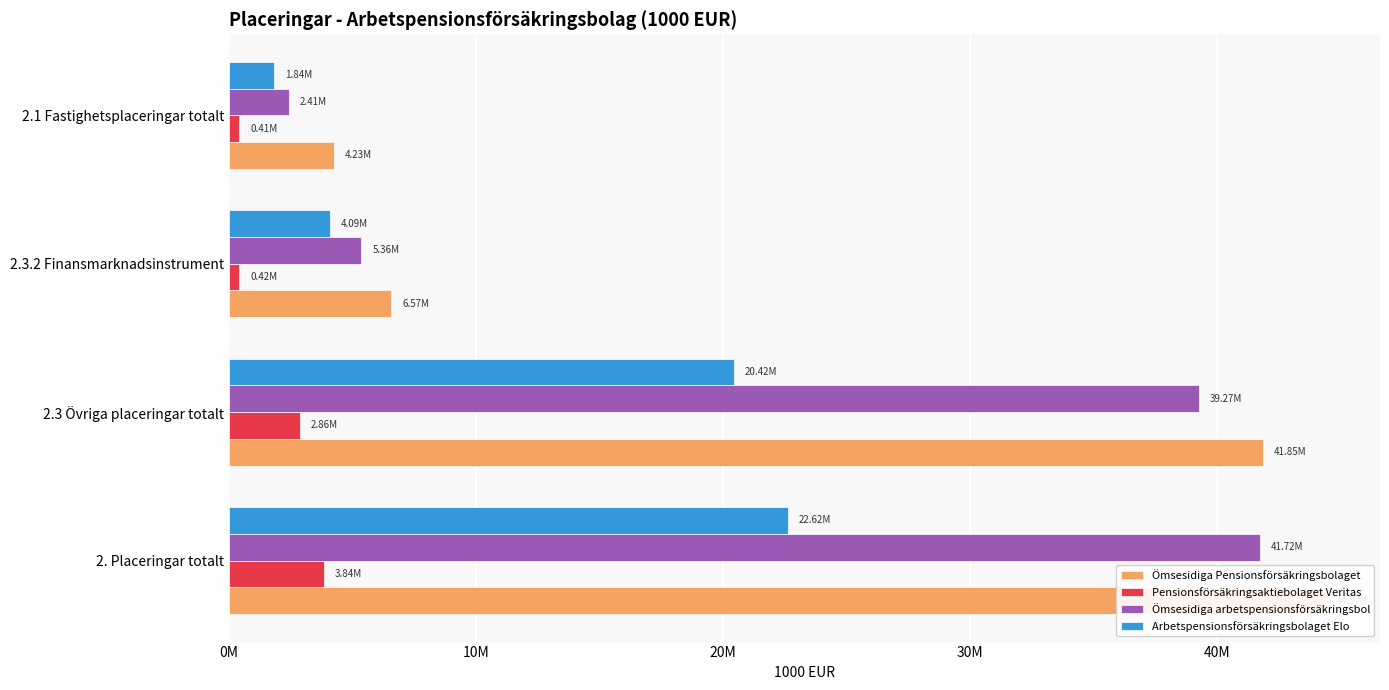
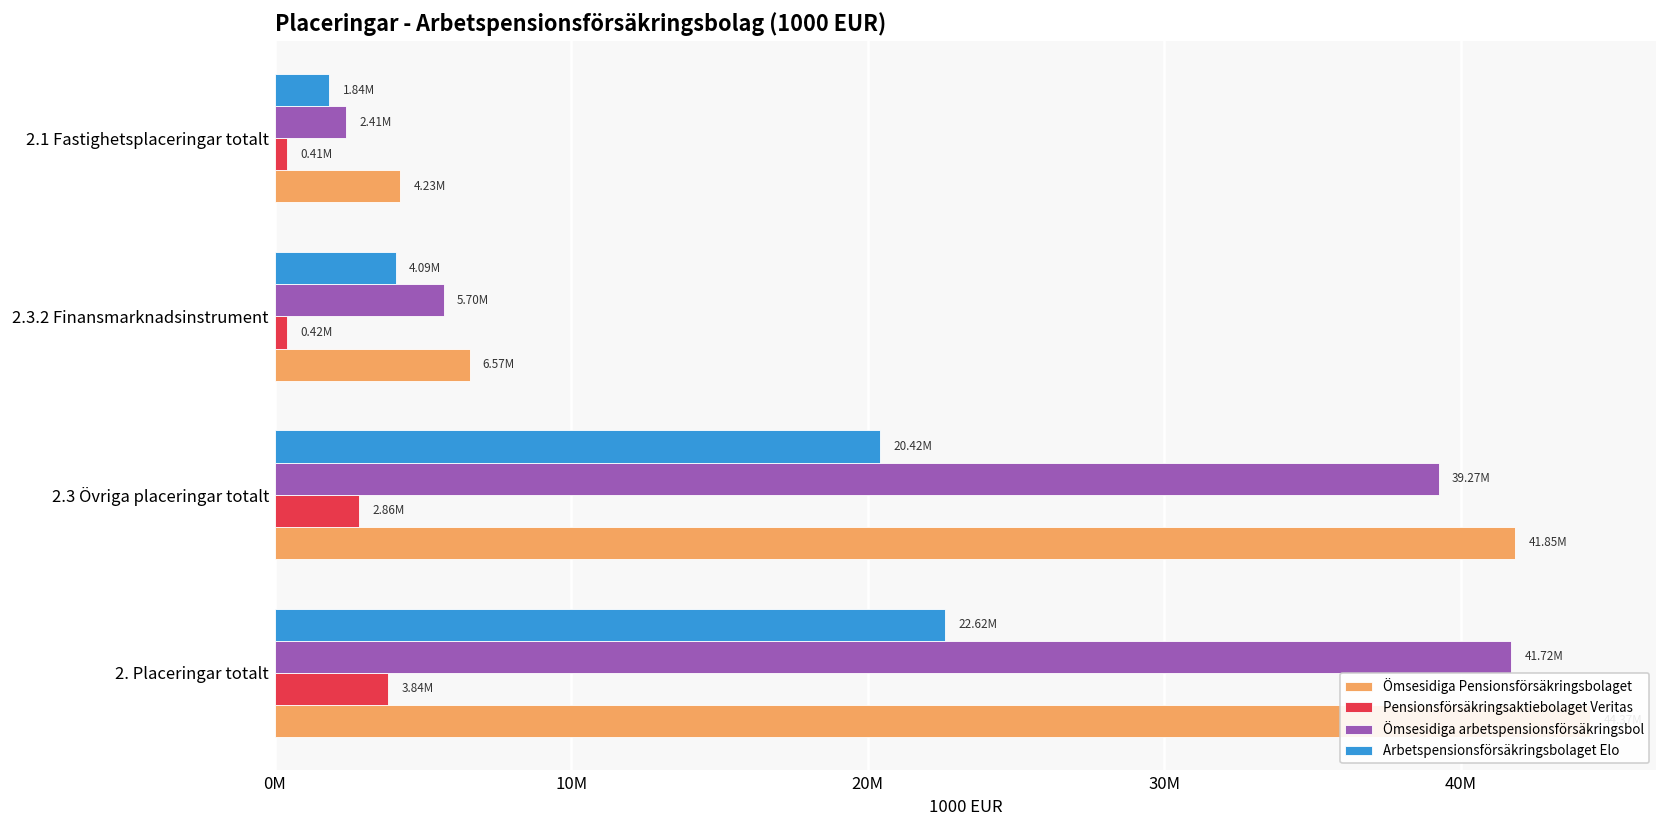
Ömsesidiga arbetspensionsförsäkringsbol, 2.3.2 Finansmarknadsinstrument: 5.36M -> 5.70M
